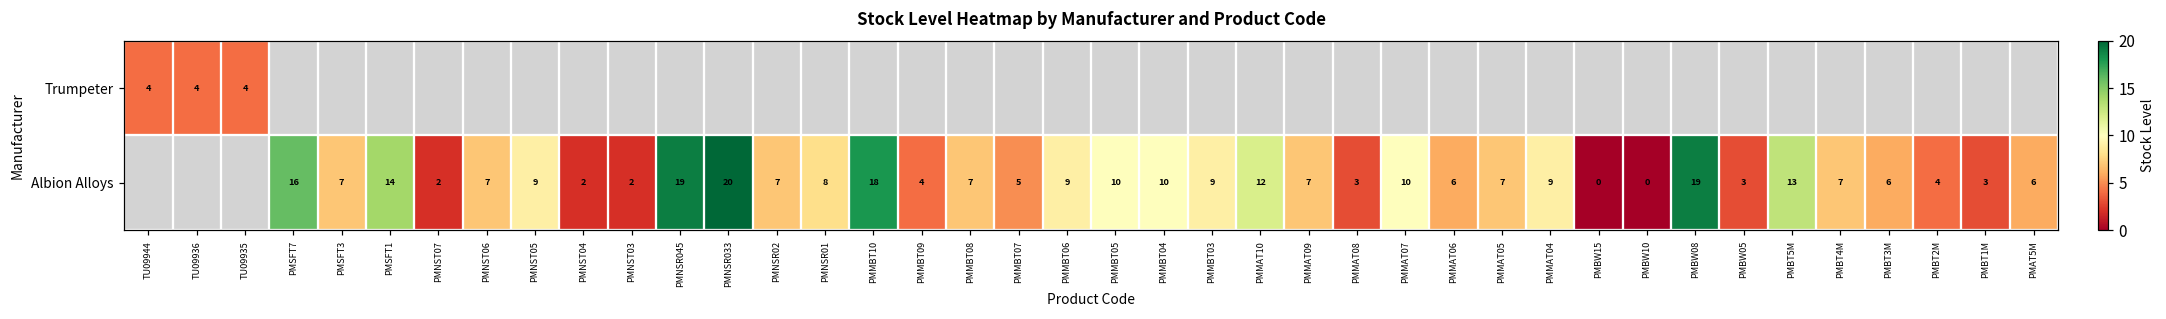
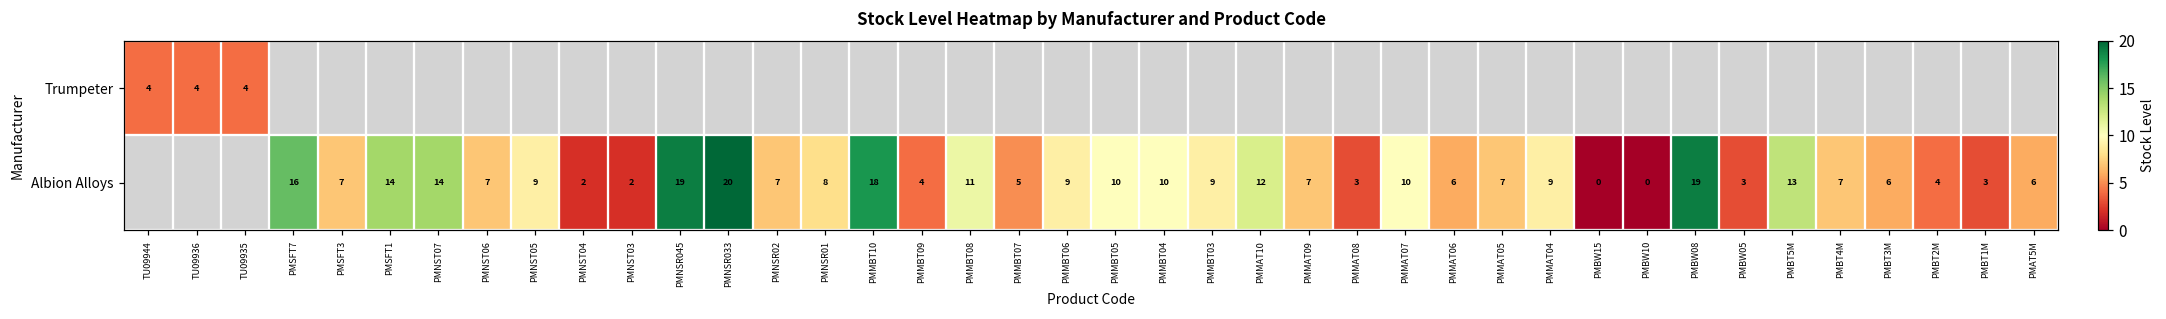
Albion Alloys, PMNST07: 2 -> 14
Albion Alloys, PMMBT08: 7 -> 11
